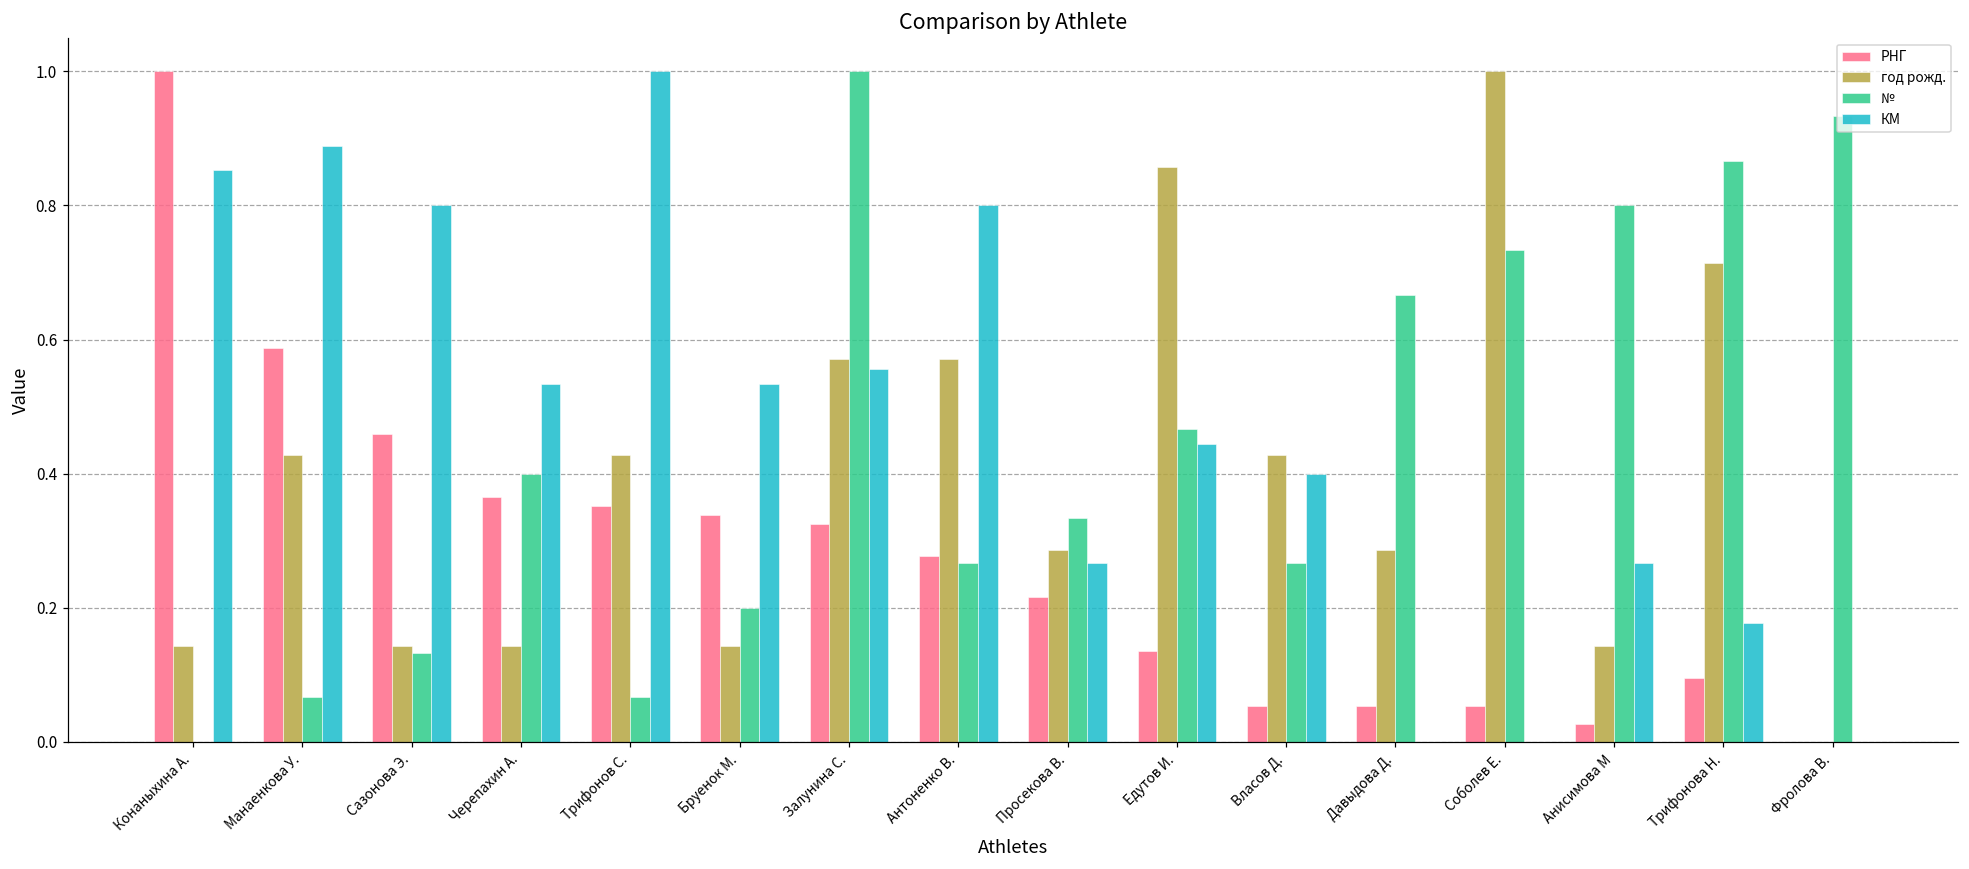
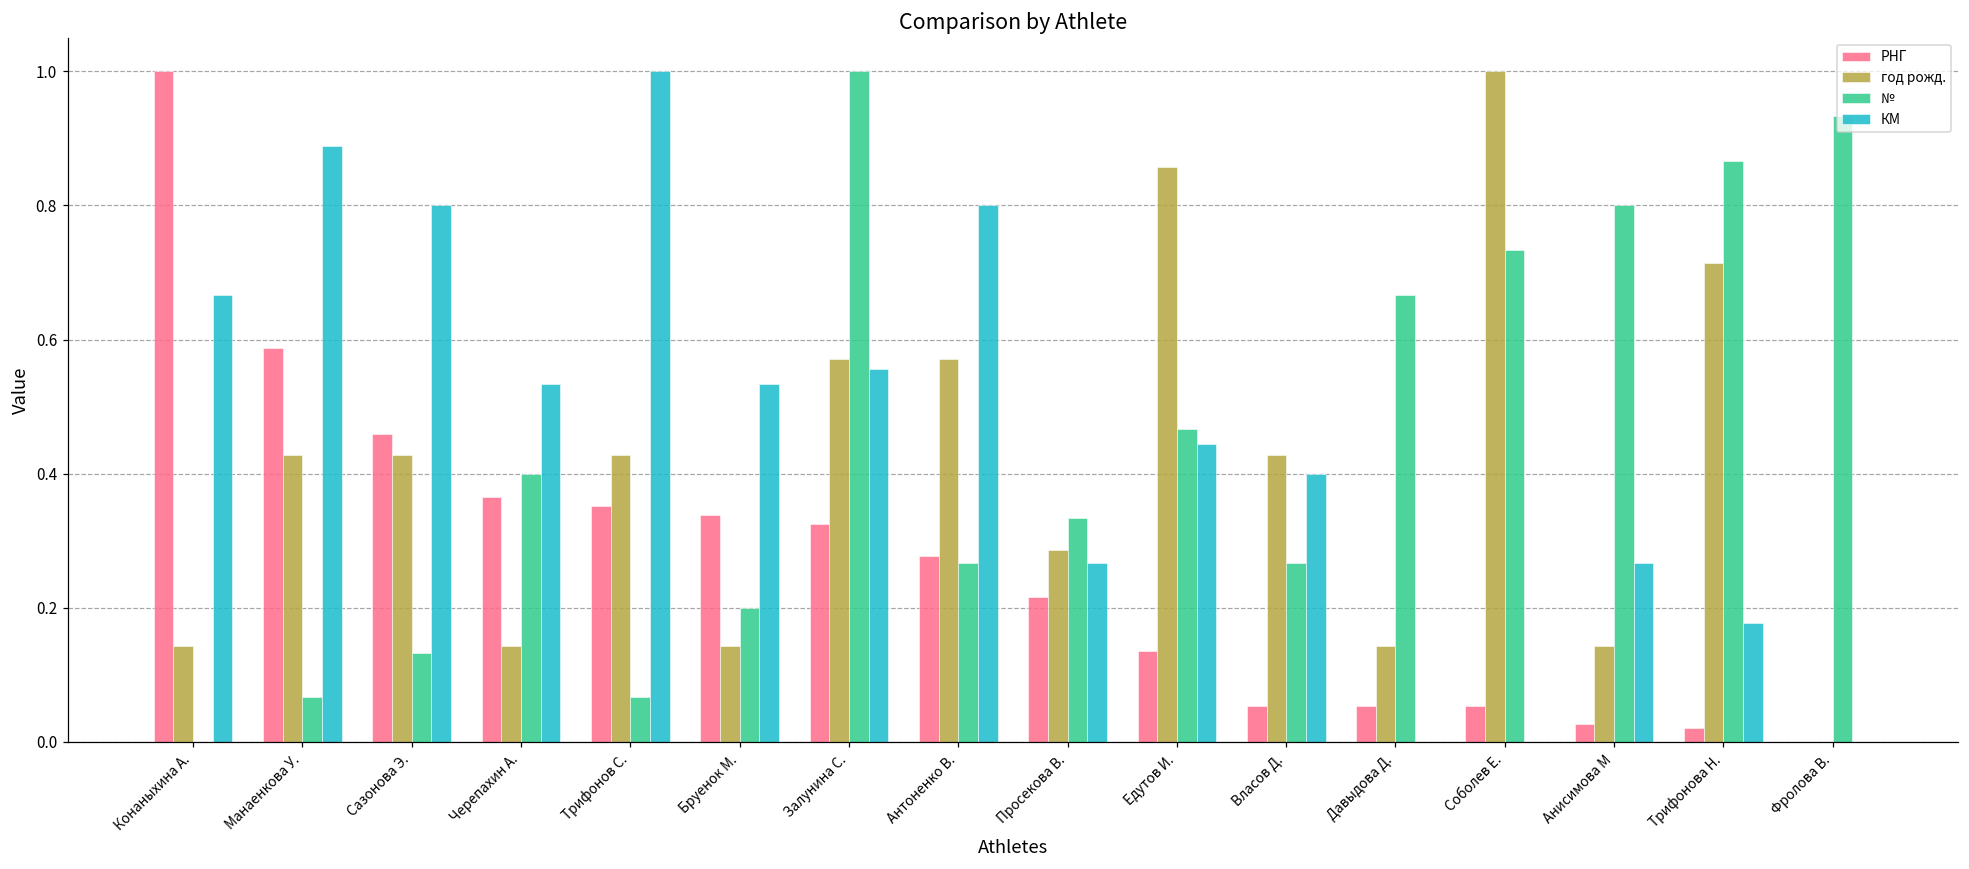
КМ, Конаныхина А.: 0.85 -> 0.67
год рожд., Сазонова Э.: 0.14 -> 0.43
год рожд., Давыдова Д.: 0.29 -> 0.14
РНГ, Трифонова Н.: 0.10 -> 0.02
